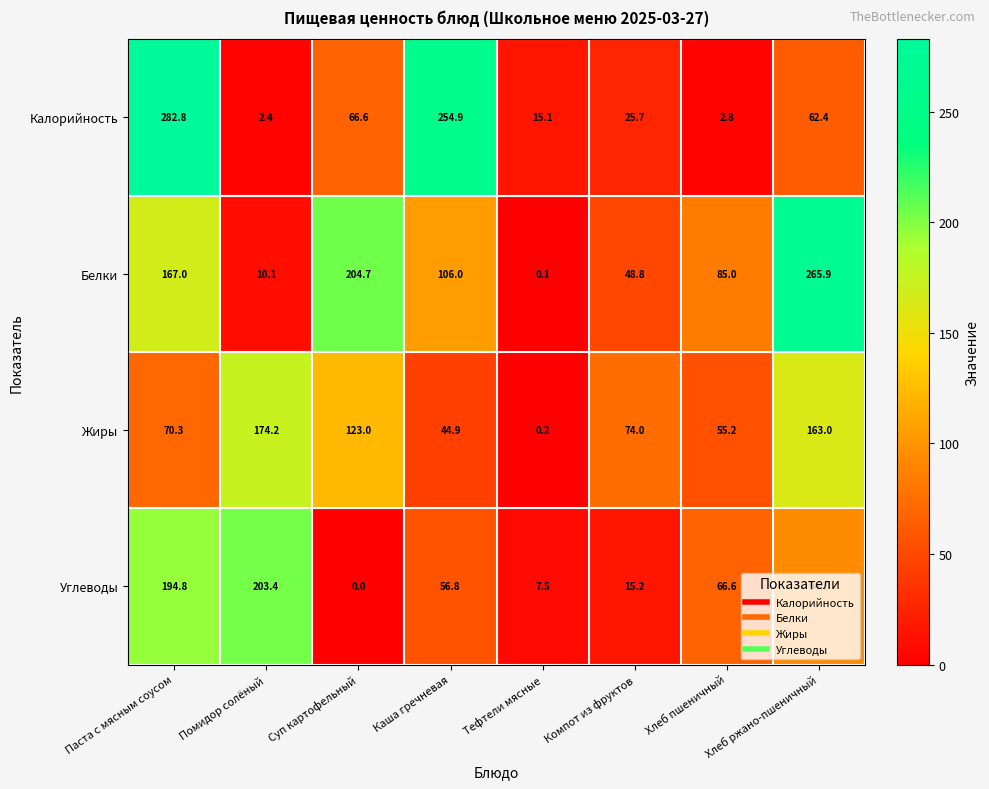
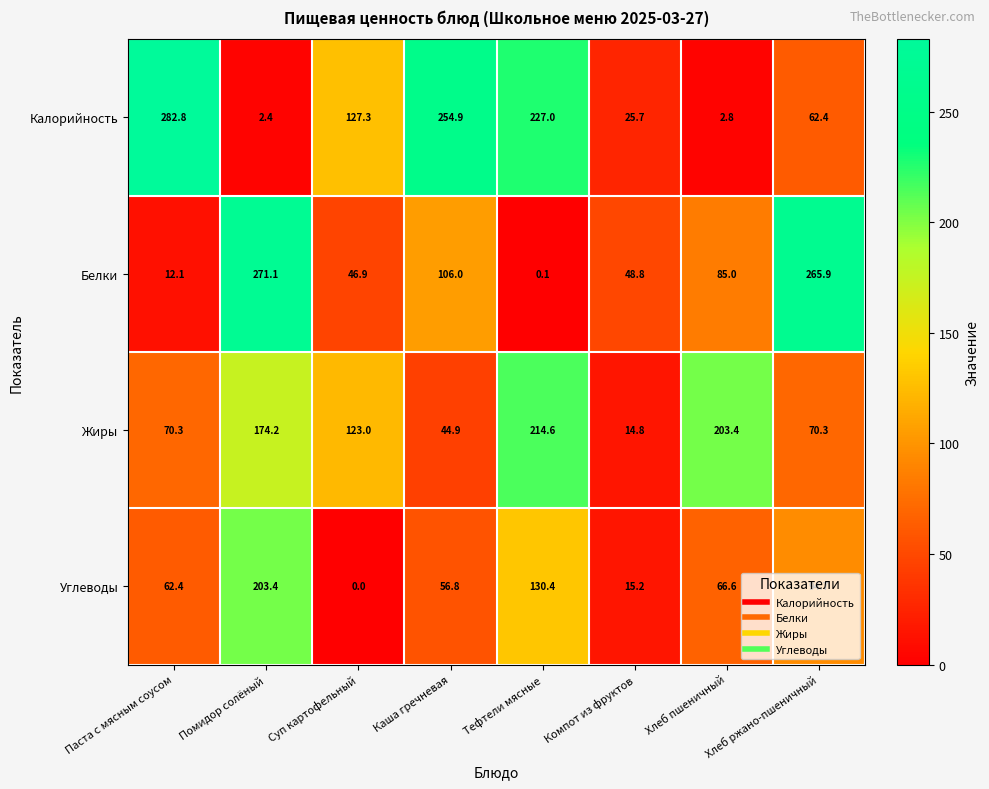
Калорийность, Суп картофельный: 66.6 -> 127.3
Калорийность, Тефтели мясные: 15.1 -> 227.0
Белки, Паста с мясным соусом: 167.0 -> 12.1
Белки, Помидор солёный: 10.1 -> 271.1
Белки, Суп картофельный: 204.7 -> 46.9
Жиры, Тефтели мясные: 0.2 -> 214.6
Жиры, Компот из фруктов: 74.0 -> 14.8
Жиры, Хлеб пшеничный: 55.2 -> 203.4
Жиры, Хлеб ржано-пшеничный: 163.0 -> 70.3
Углеводы, Паста с мясным соусом: 194.8 -> 62.4
Углеводы, Тефтели мясные: 7.5 -> 130.4
